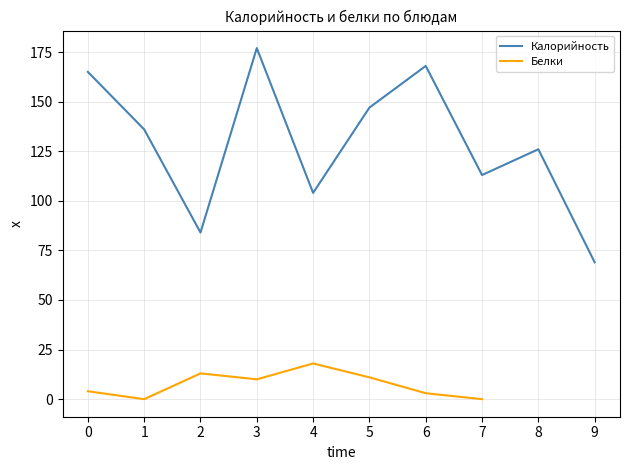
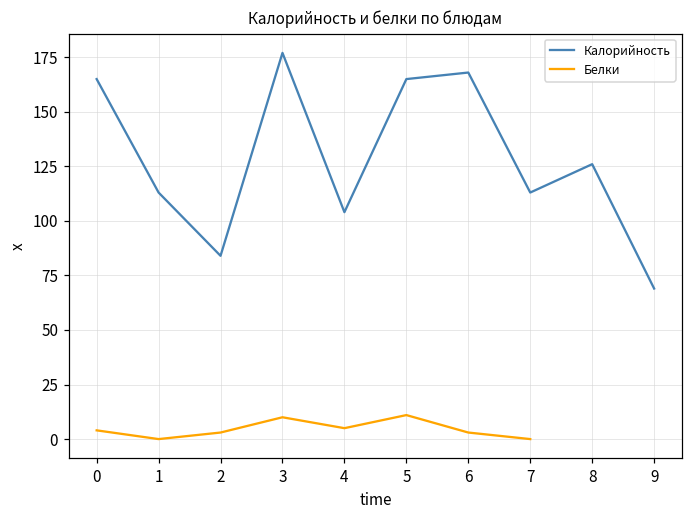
Калорийность, 1: 136 -> 113
Белки, 2: 13 -> 3
Белки, 4: 18 -> 5
Калорийность, 5: 147 -> 165
